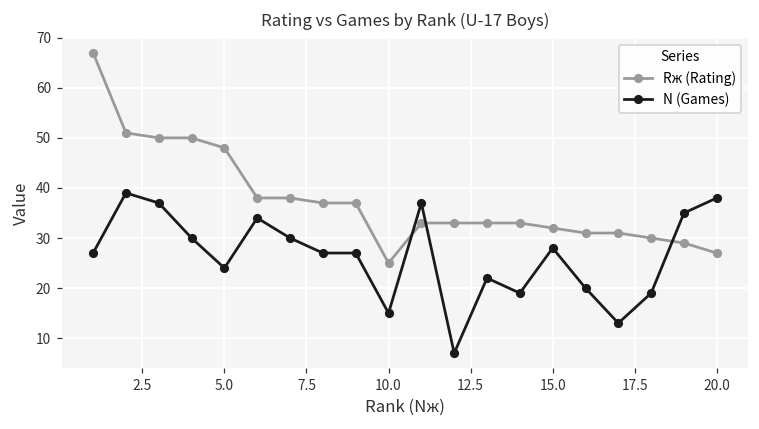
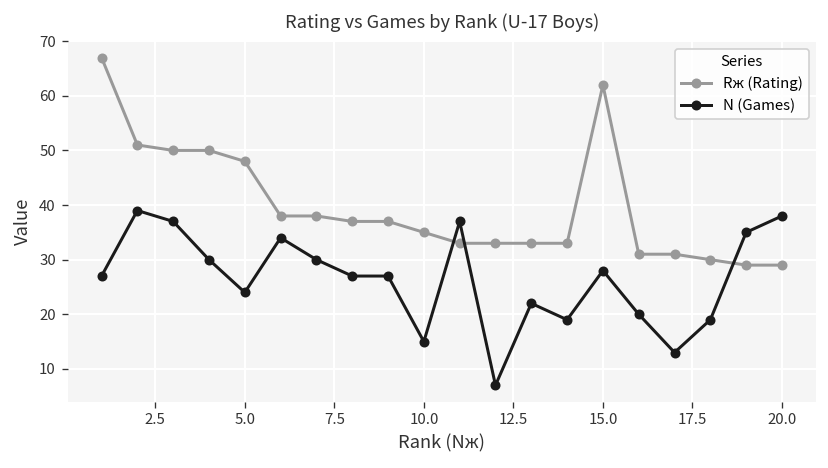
Rж (Rating), 10.0: 25 -> 35
Rж (Rating), 15.0: 32 -> 62
Rж (Rating), 20.0: 27 -> 29
